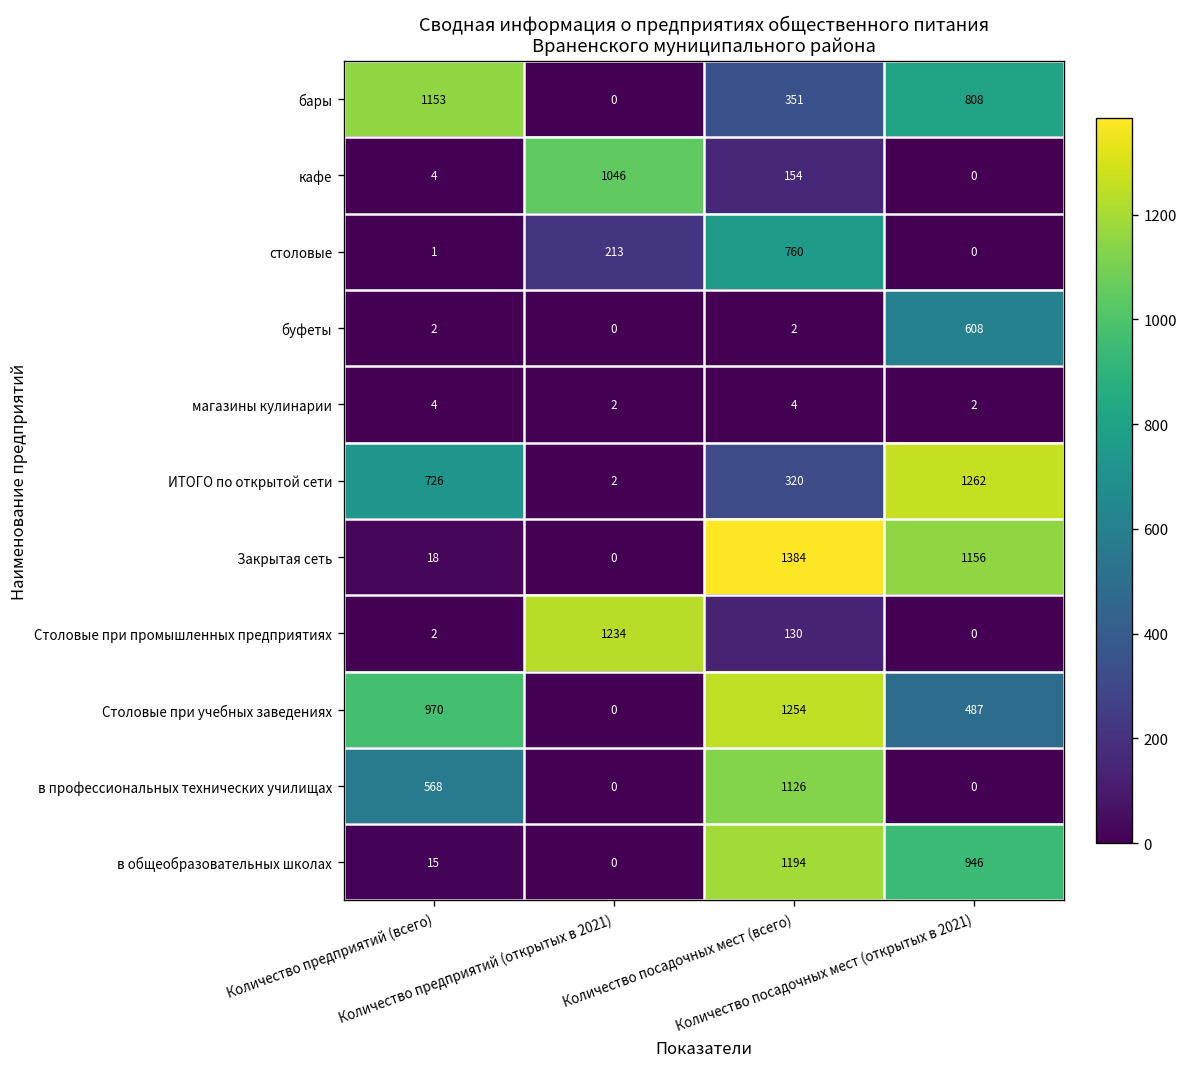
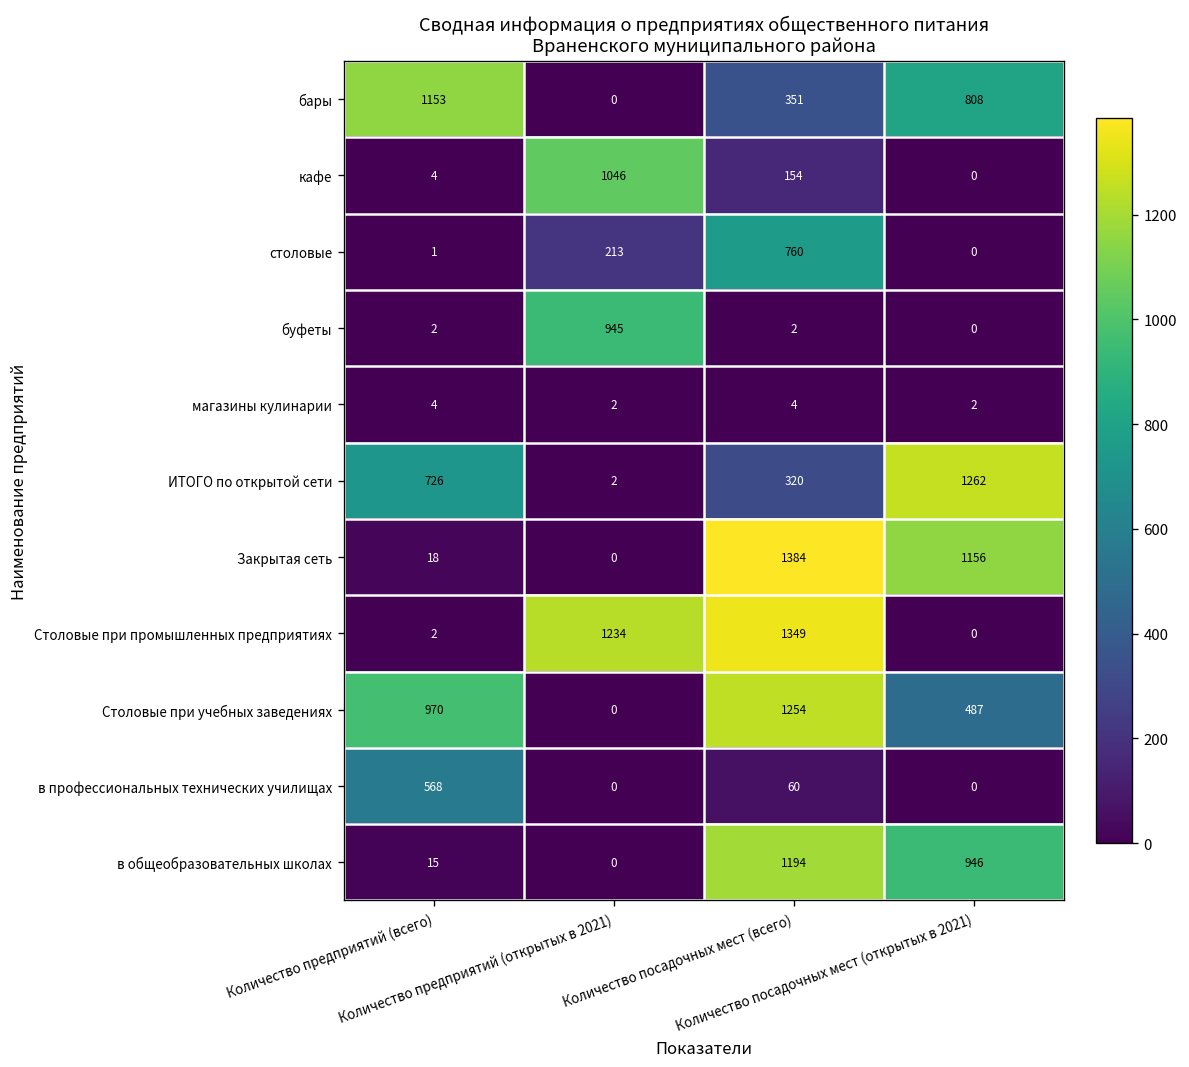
буфеты, Количество предприятий (открытых в 2021): 0 -> 945
буфеты, Количество посадочных мест (открытых в 2021): 608 -> 0
Столовые при промышленных предприятиях, Количество посадочных мест (всего): 130 -> 1349
в профессиональных технических училищах, Количество посадочных мест (всего): 1126 -> 60
